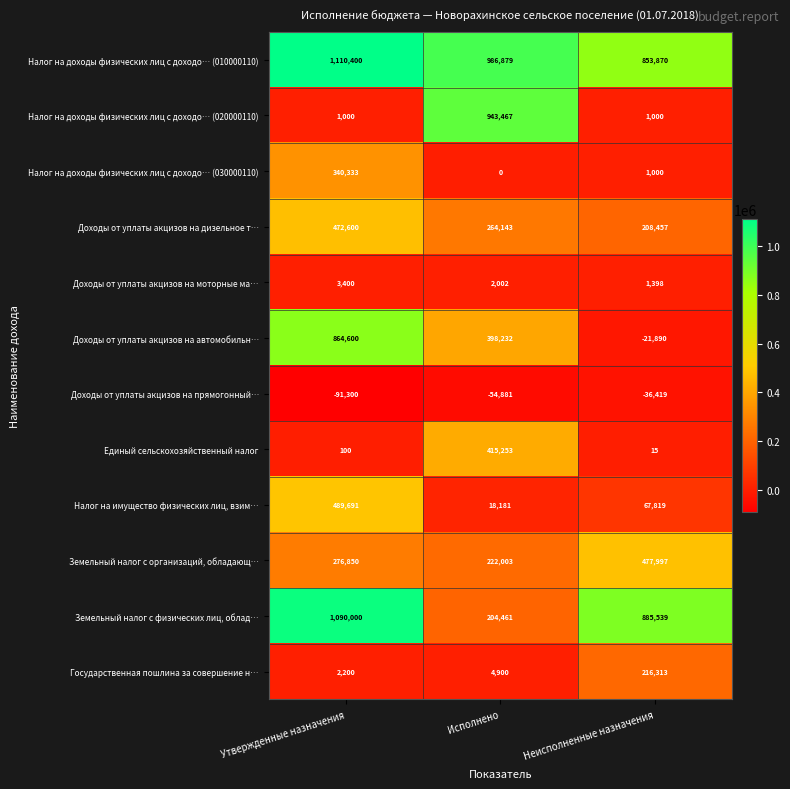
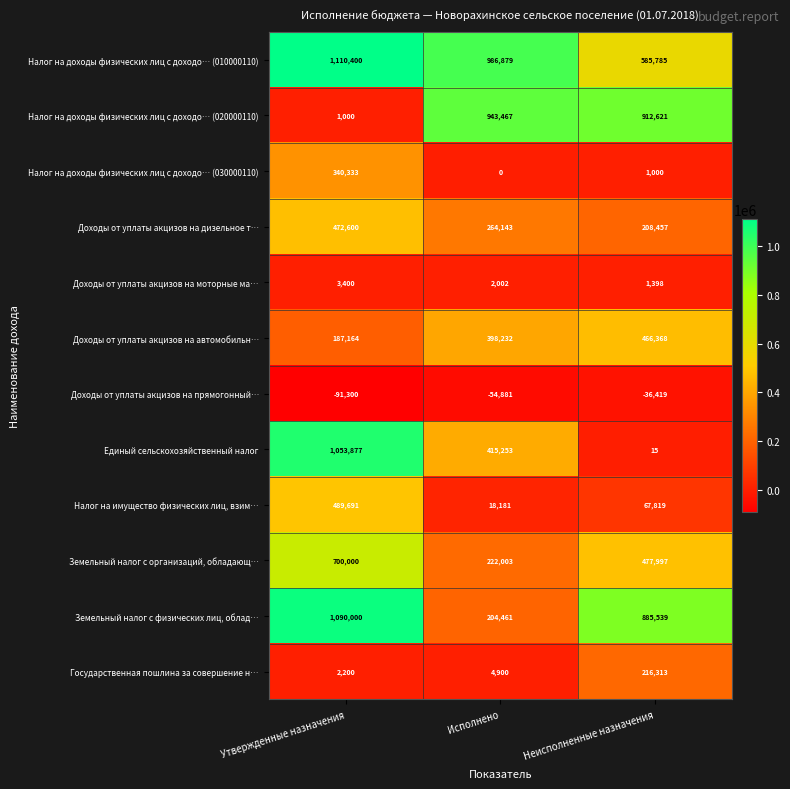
Налог на доходы физических лиц с доходо… (010000110), Неисполненные назначения: 853,870 -> 585,785
Налог на доходы физических лиц с доходо… (020000110), Неисполненные назначения: 1,000 -> 912,621
Доходы от уплаты акцизов на автомобильн…, Утвержденные назначения: 864,600 -> 187,164
Доходы от уплаты акцизов на автомобильн…, Неисполненные назначения: -21,890 -> 466,368
Единый сельскохозяйственный налог, Утвержденные назначения: 100 -> 1,053,877
Земельный налог с организаций, обладающ…, Утвержденные назначения: 276,850 -> 700,000
